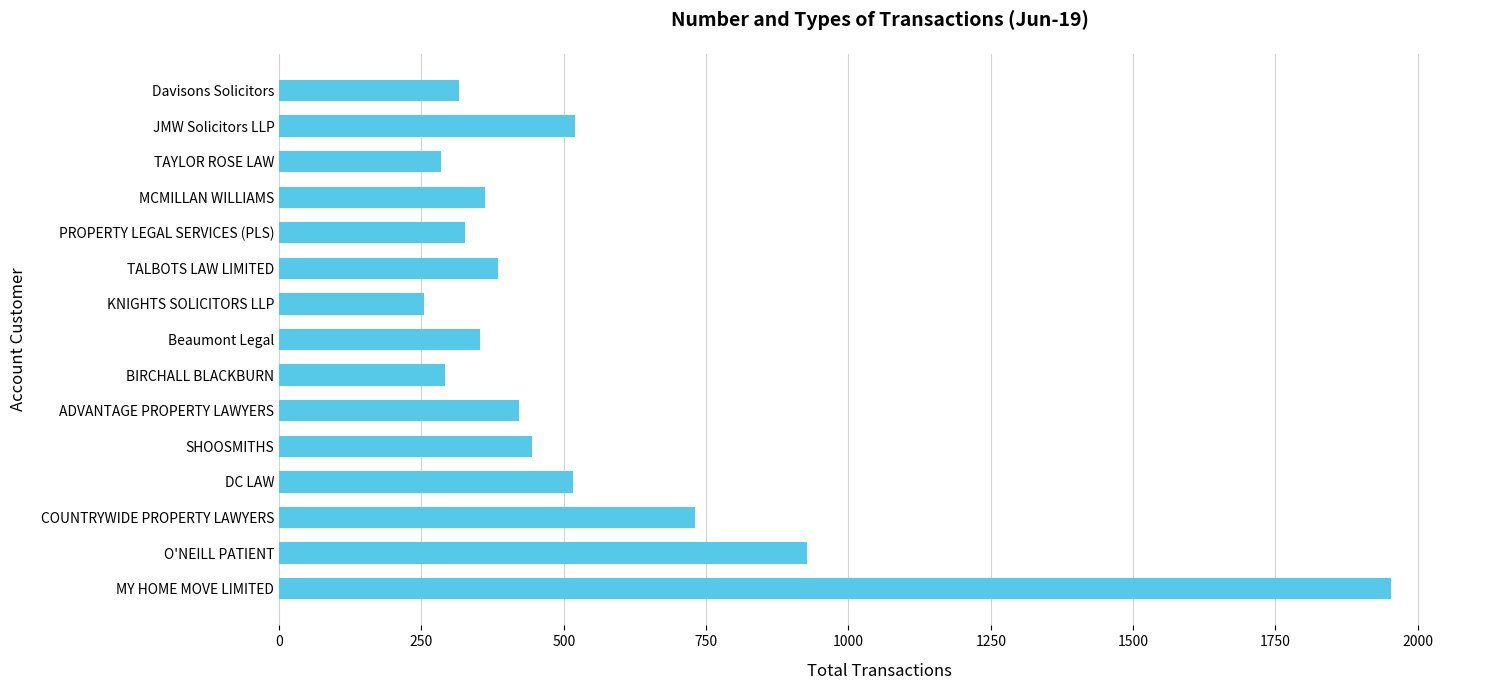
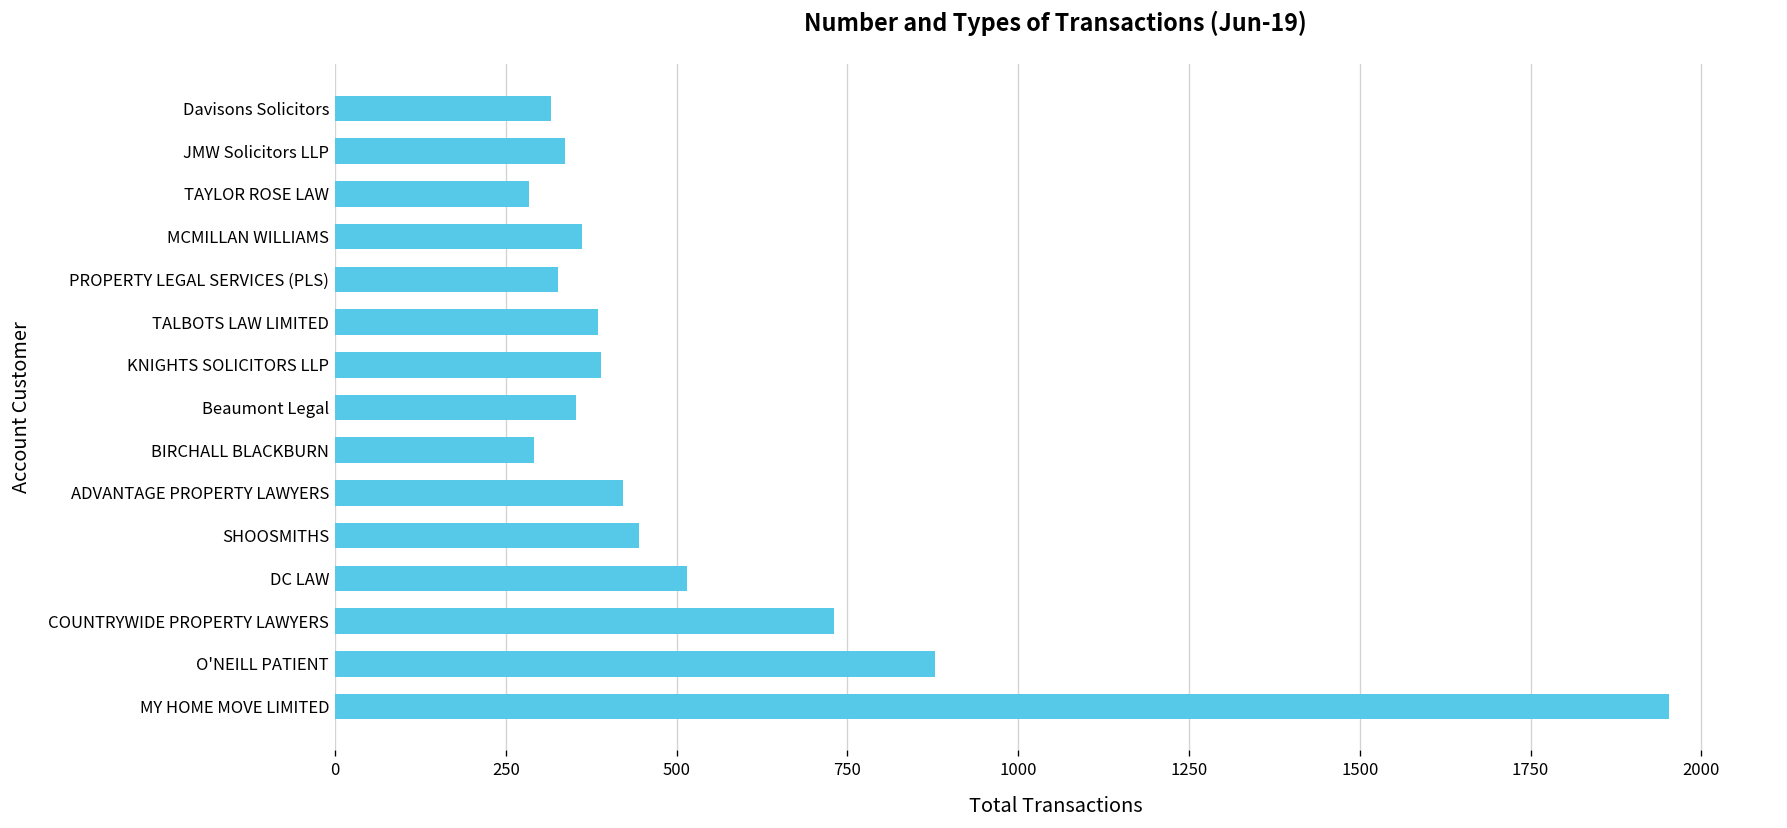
JMW Solicitors LLP: 520 -> 340
KNIGHTS SOLICITORS LLP: 250 -> 390
O'NEILL PATIENT: 930 -> 880
